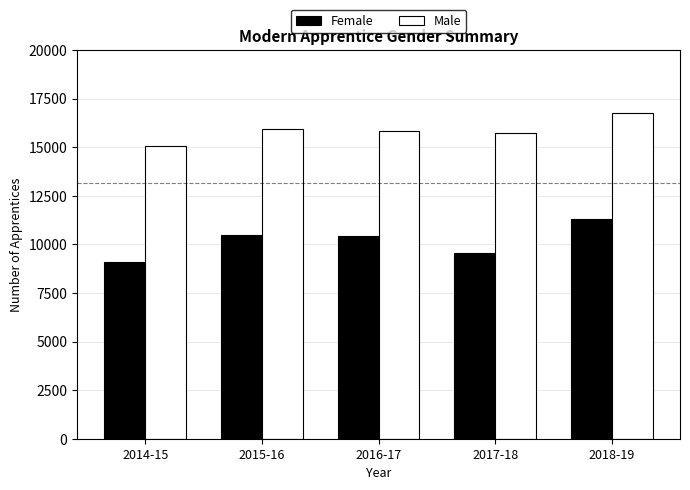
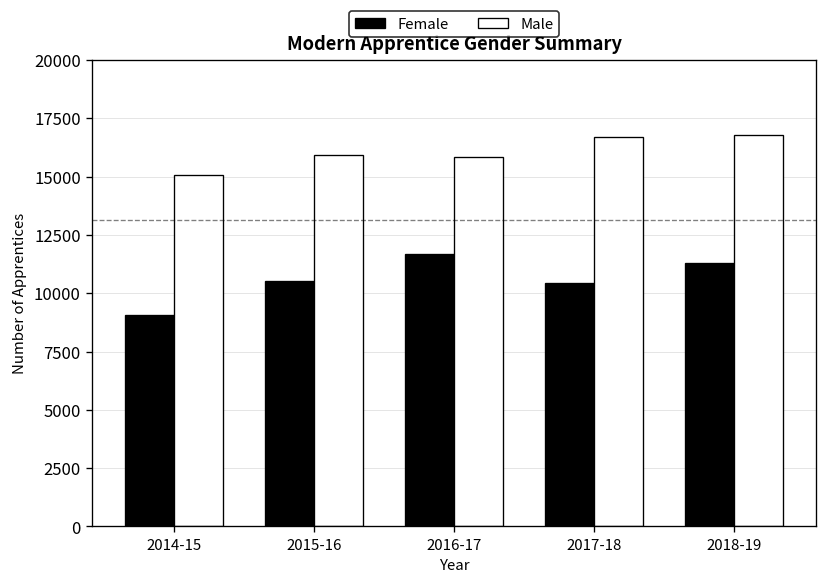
Female, 2016-17: 10400 -> 11700
Female, 2017-18: 9500 -> 10500
Male, 2017-18: 15700 -> 16700
